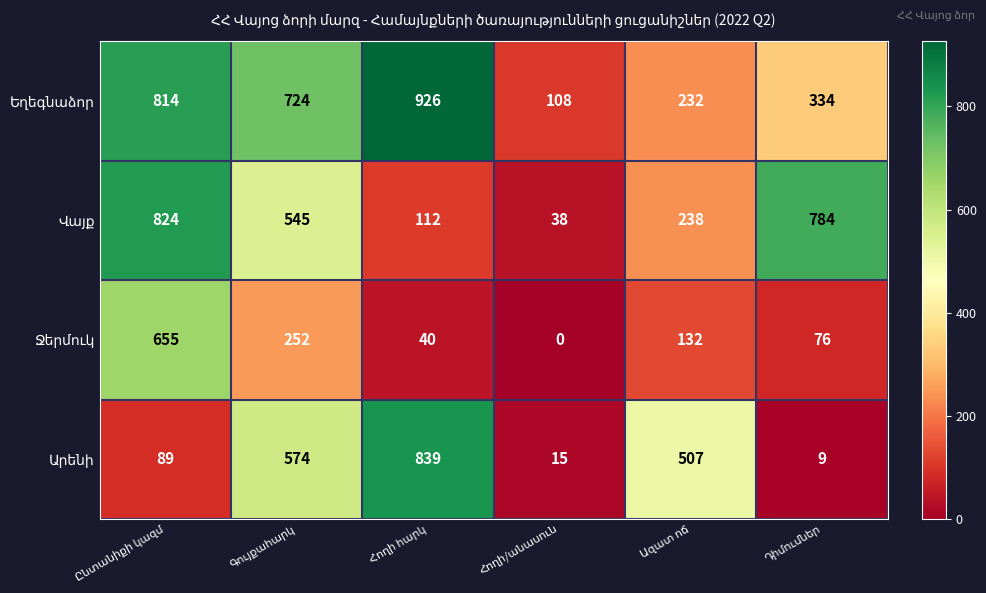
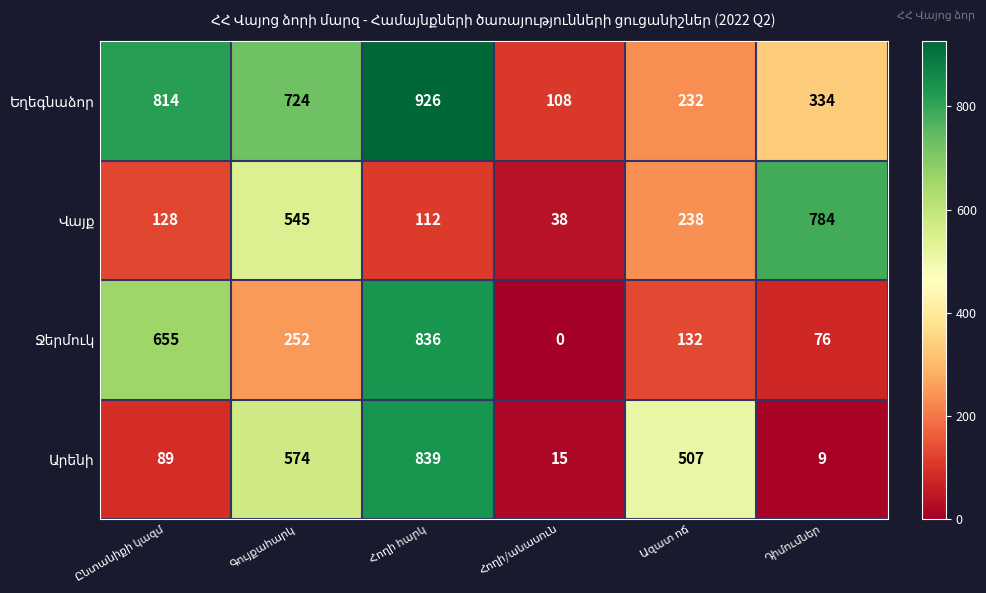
Վայք, Ընտանիքի կազմ: 824 -> 128
Ջերմուկ, Հողի հարկ: 40 -> 836
